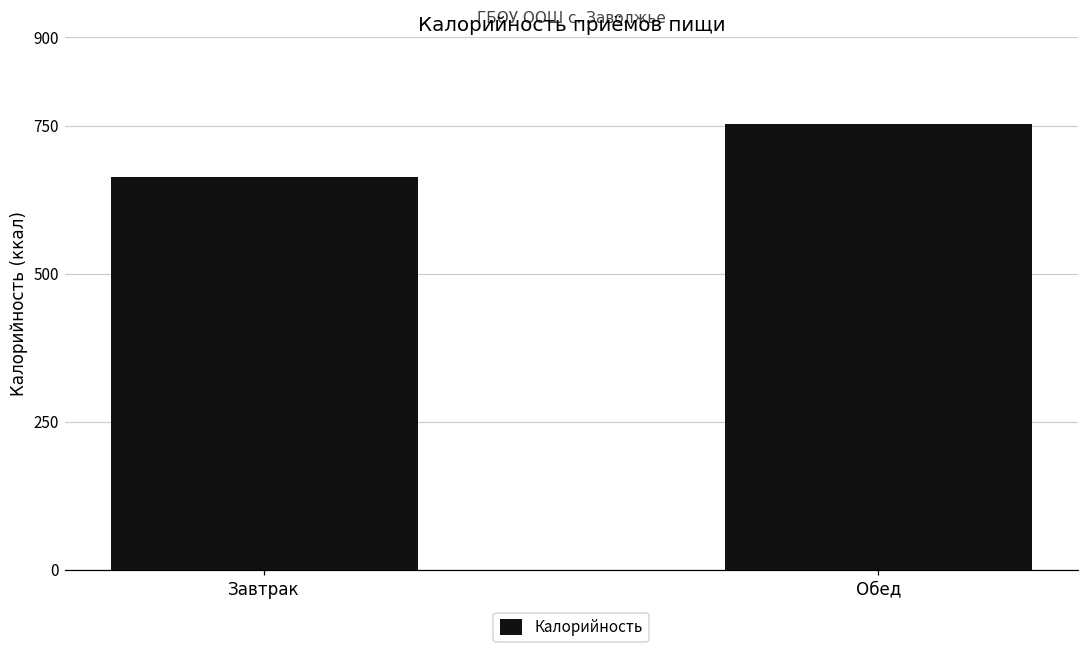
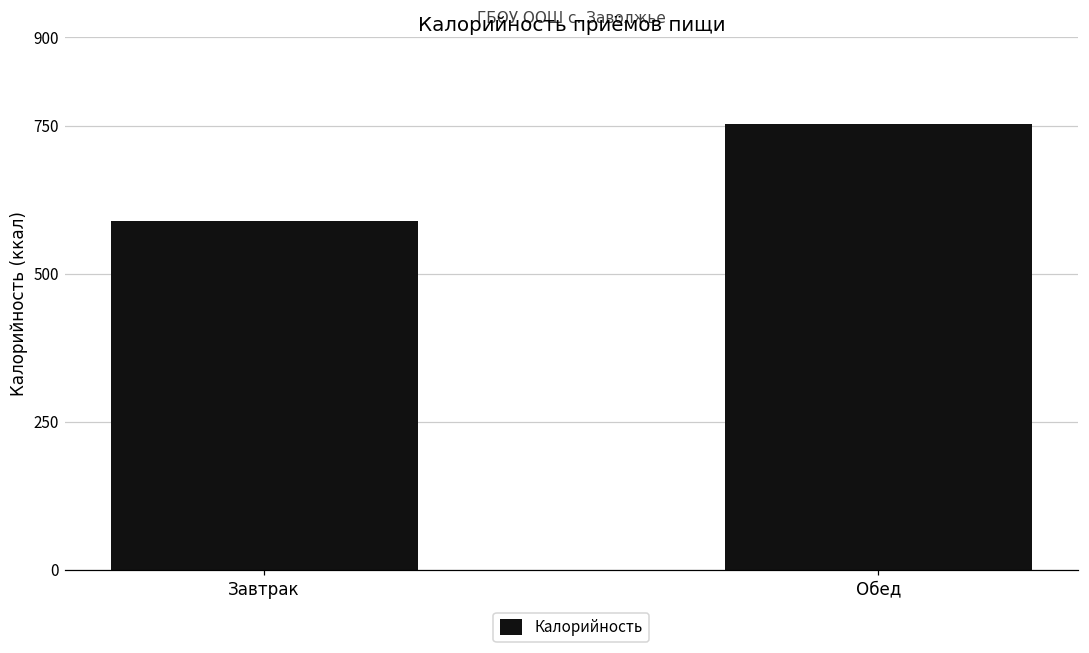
Завтрак: 660 -> 590
